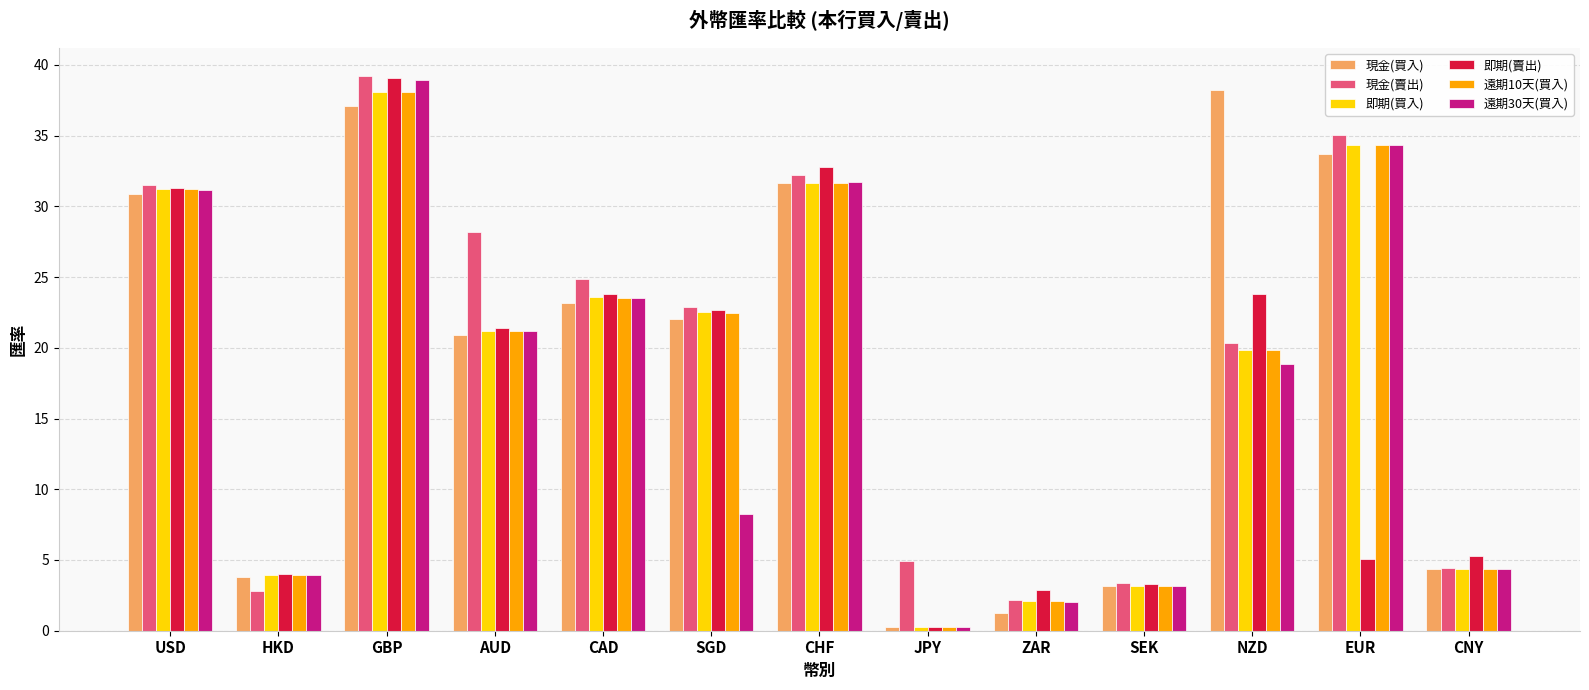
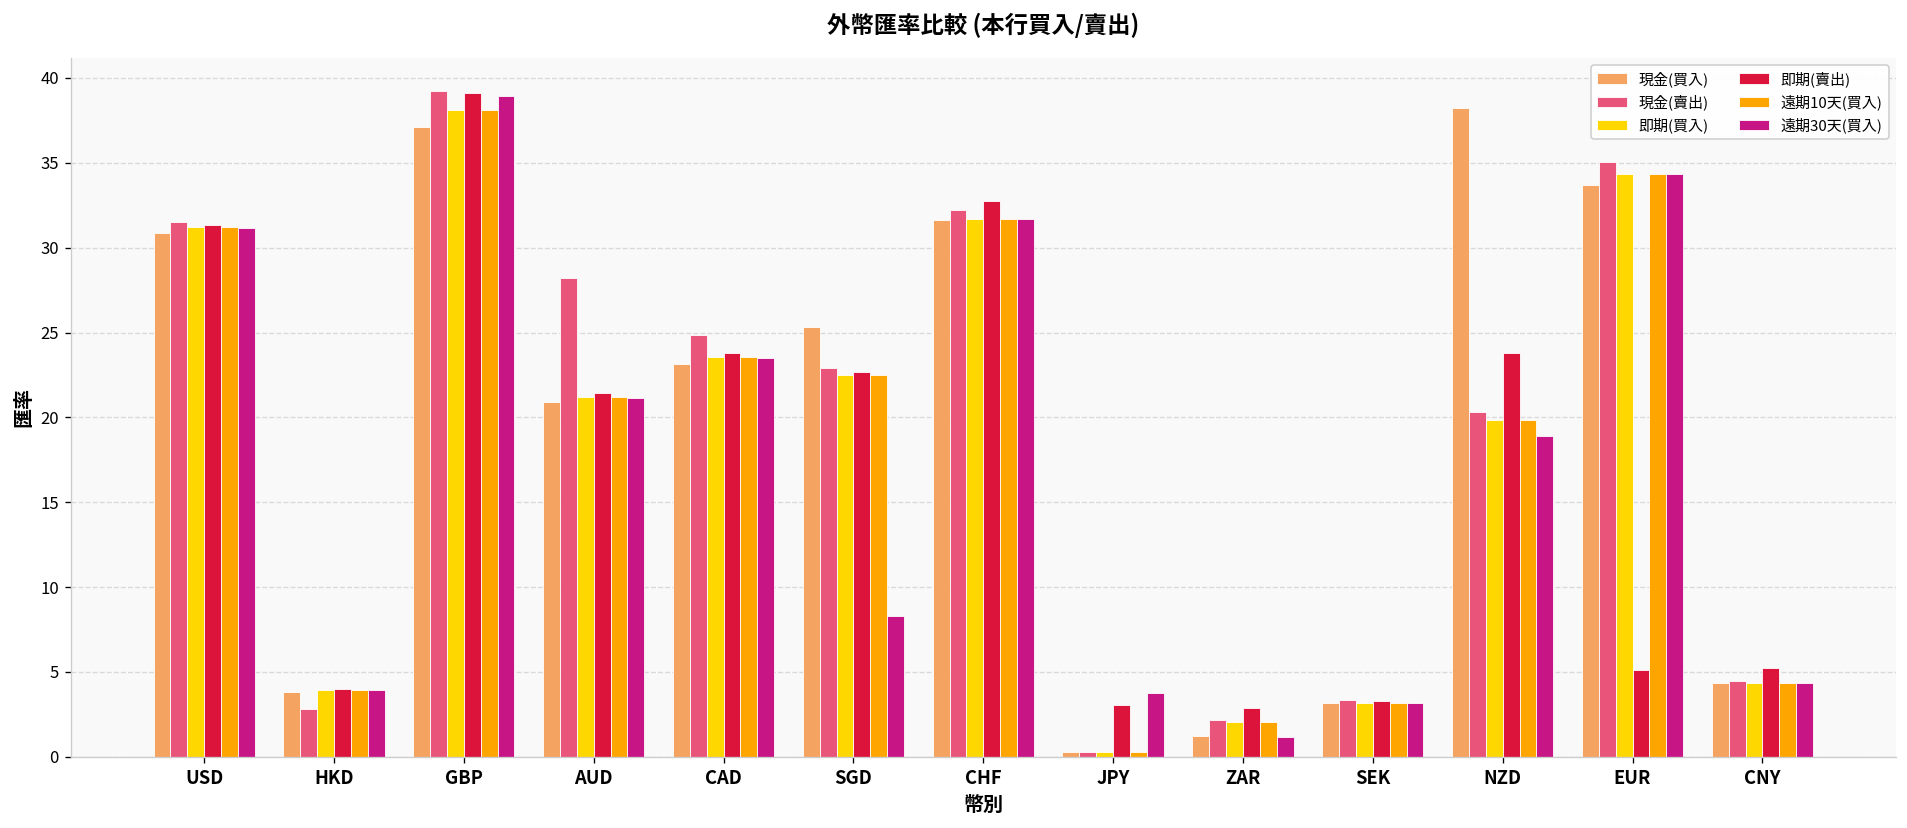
現金(買入), SGD: 22.0 -> 25.3
現金(賣出), JPY: 4.9 -> 0.3
即期(賣出), JPY: 0.3 -> 3.0
遠期30天(買入), JPY: 0.3 -> 3.8
遠期30天(買入), ZAR: 2.1 -> 1.2
